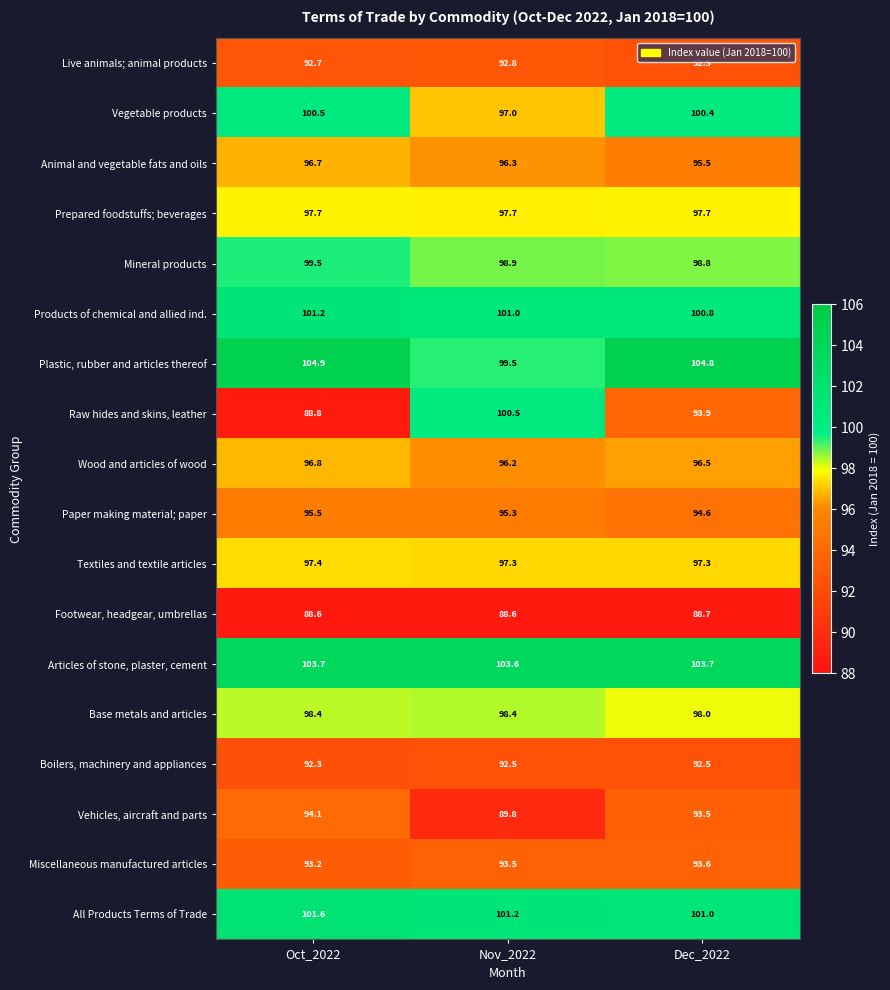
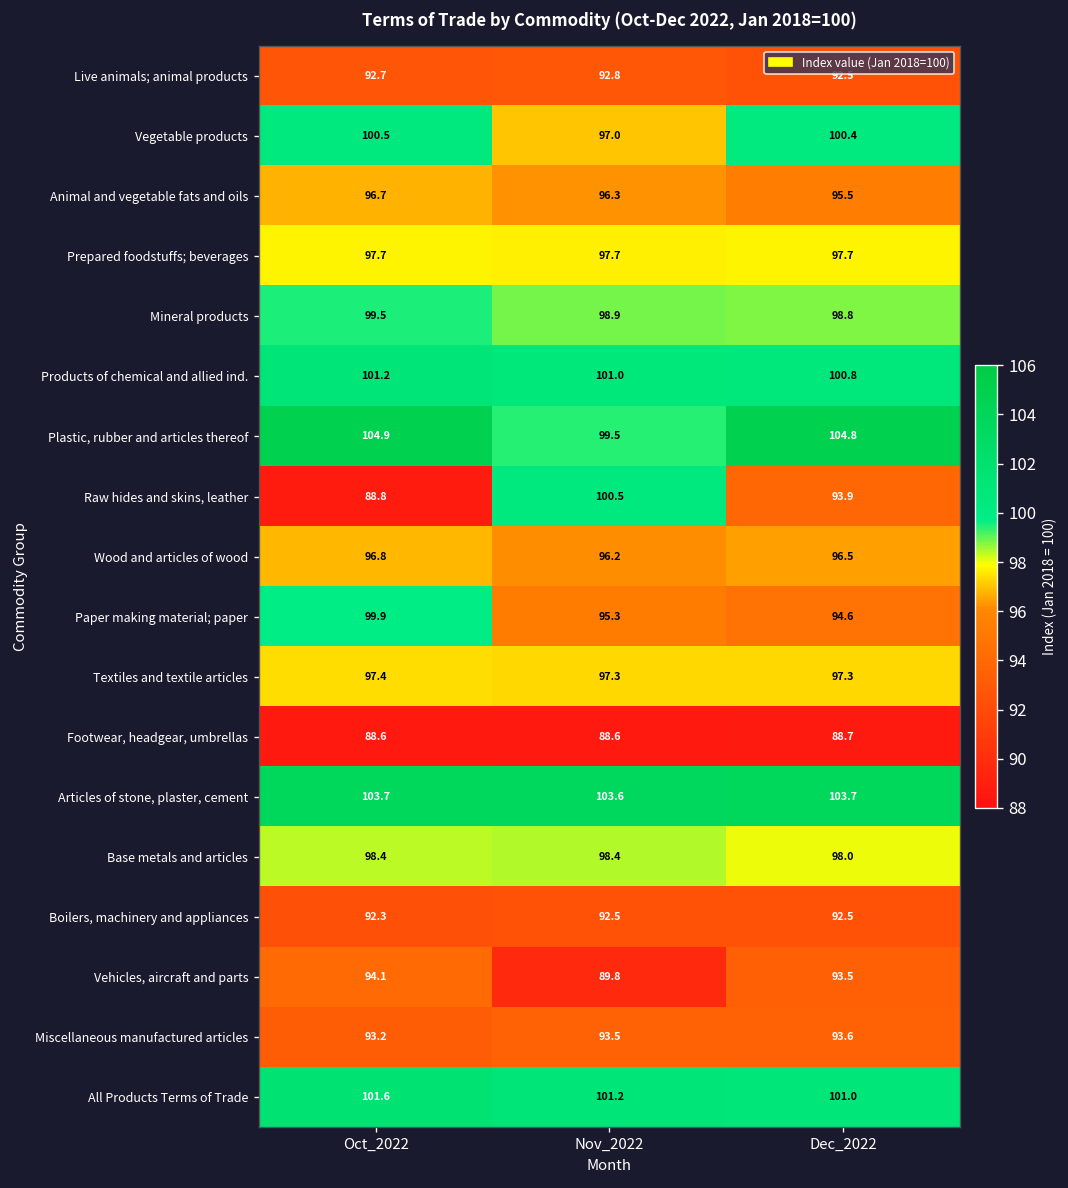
Paper making material; paper, Oct_2022: 95.5 -> 99.9
